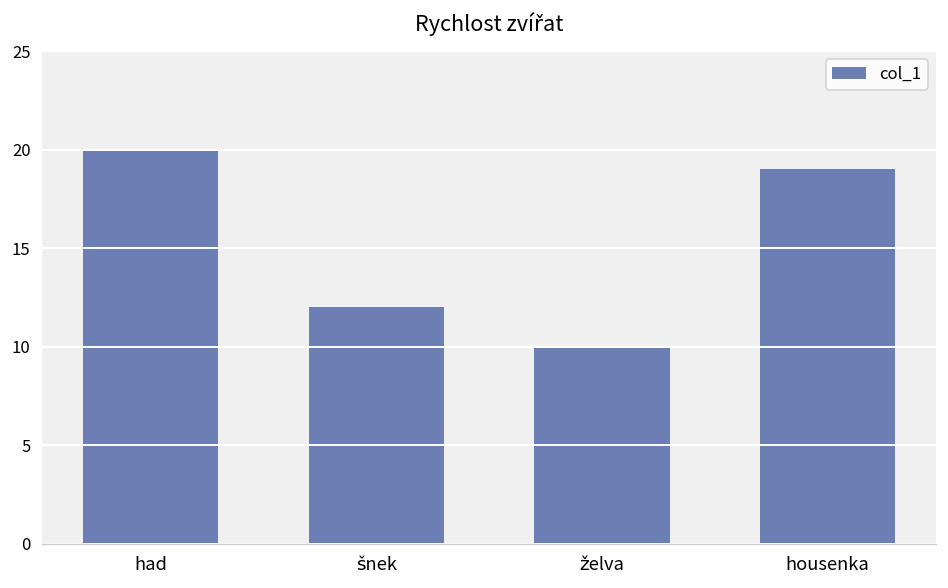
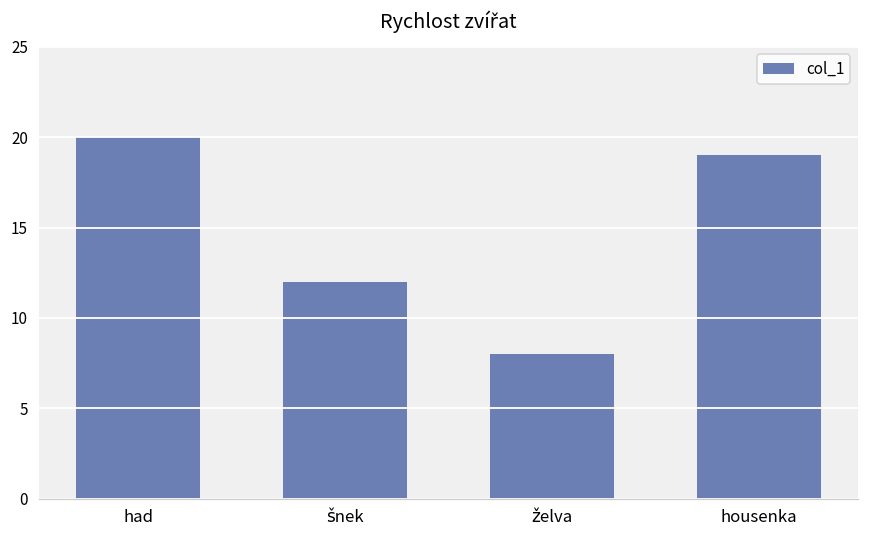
želva: 10 -> 8
